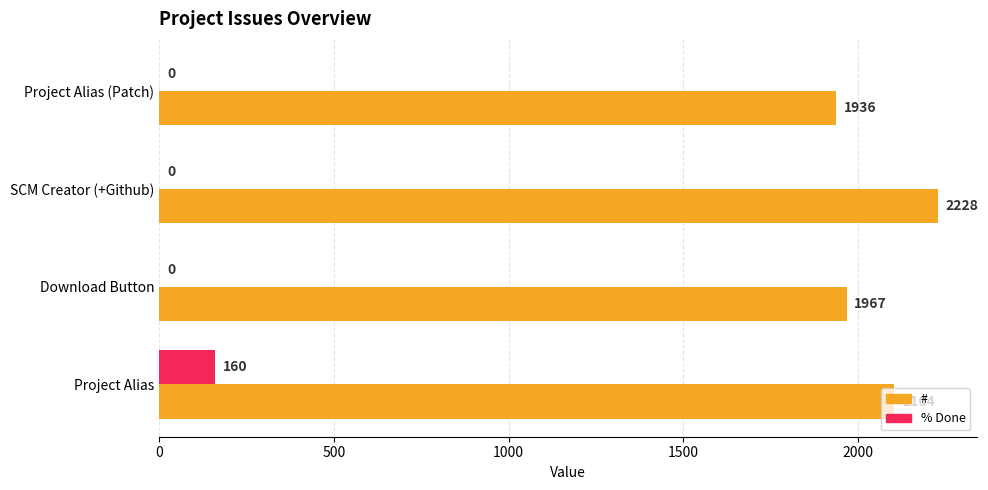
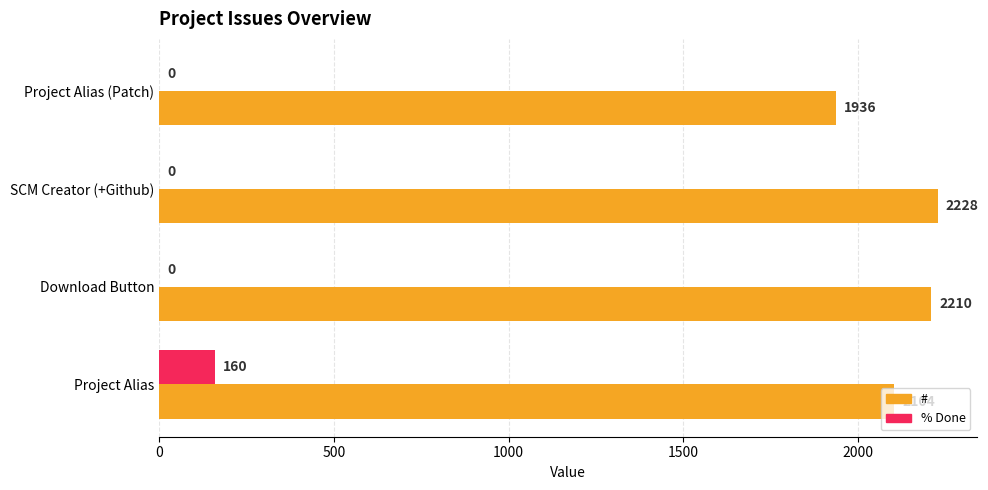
#, Download Button: 1967 -> 2210
